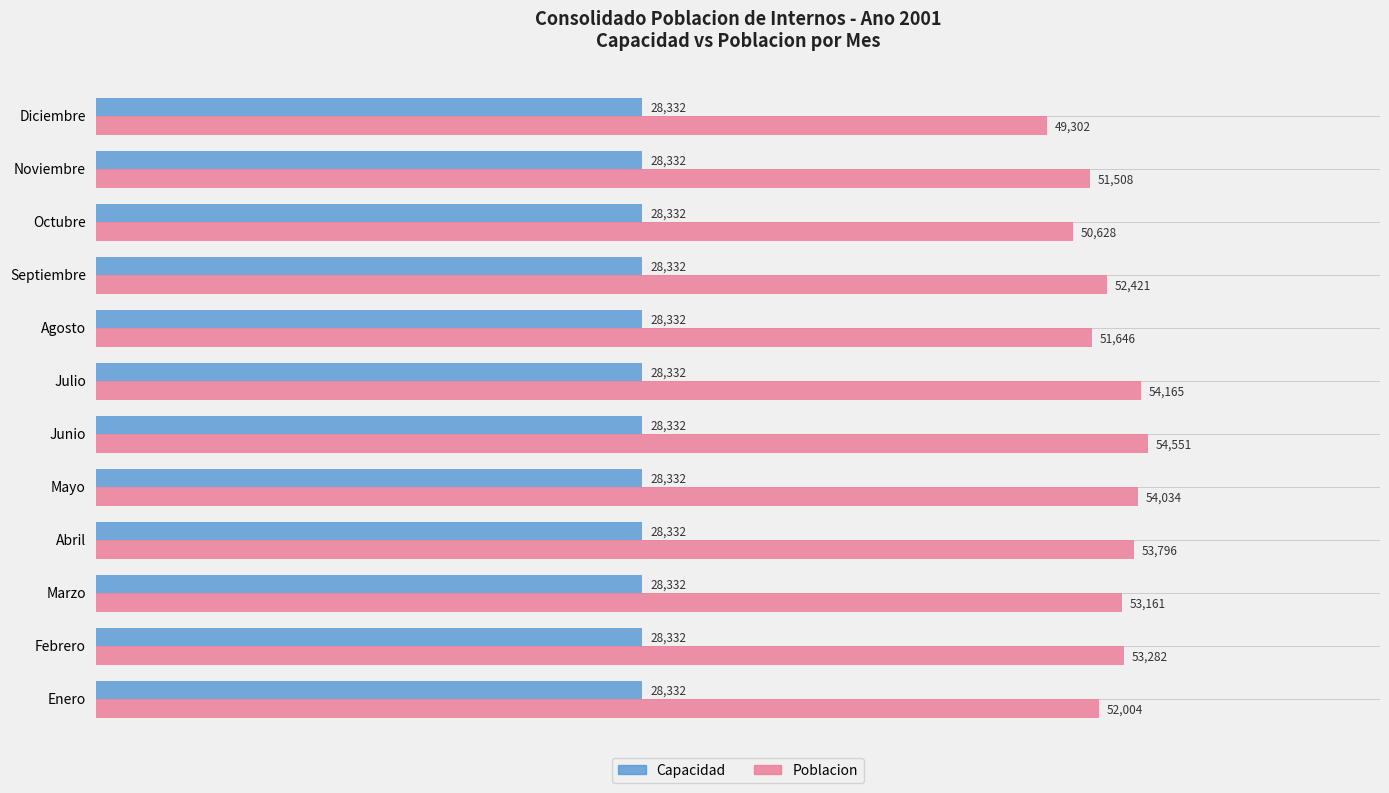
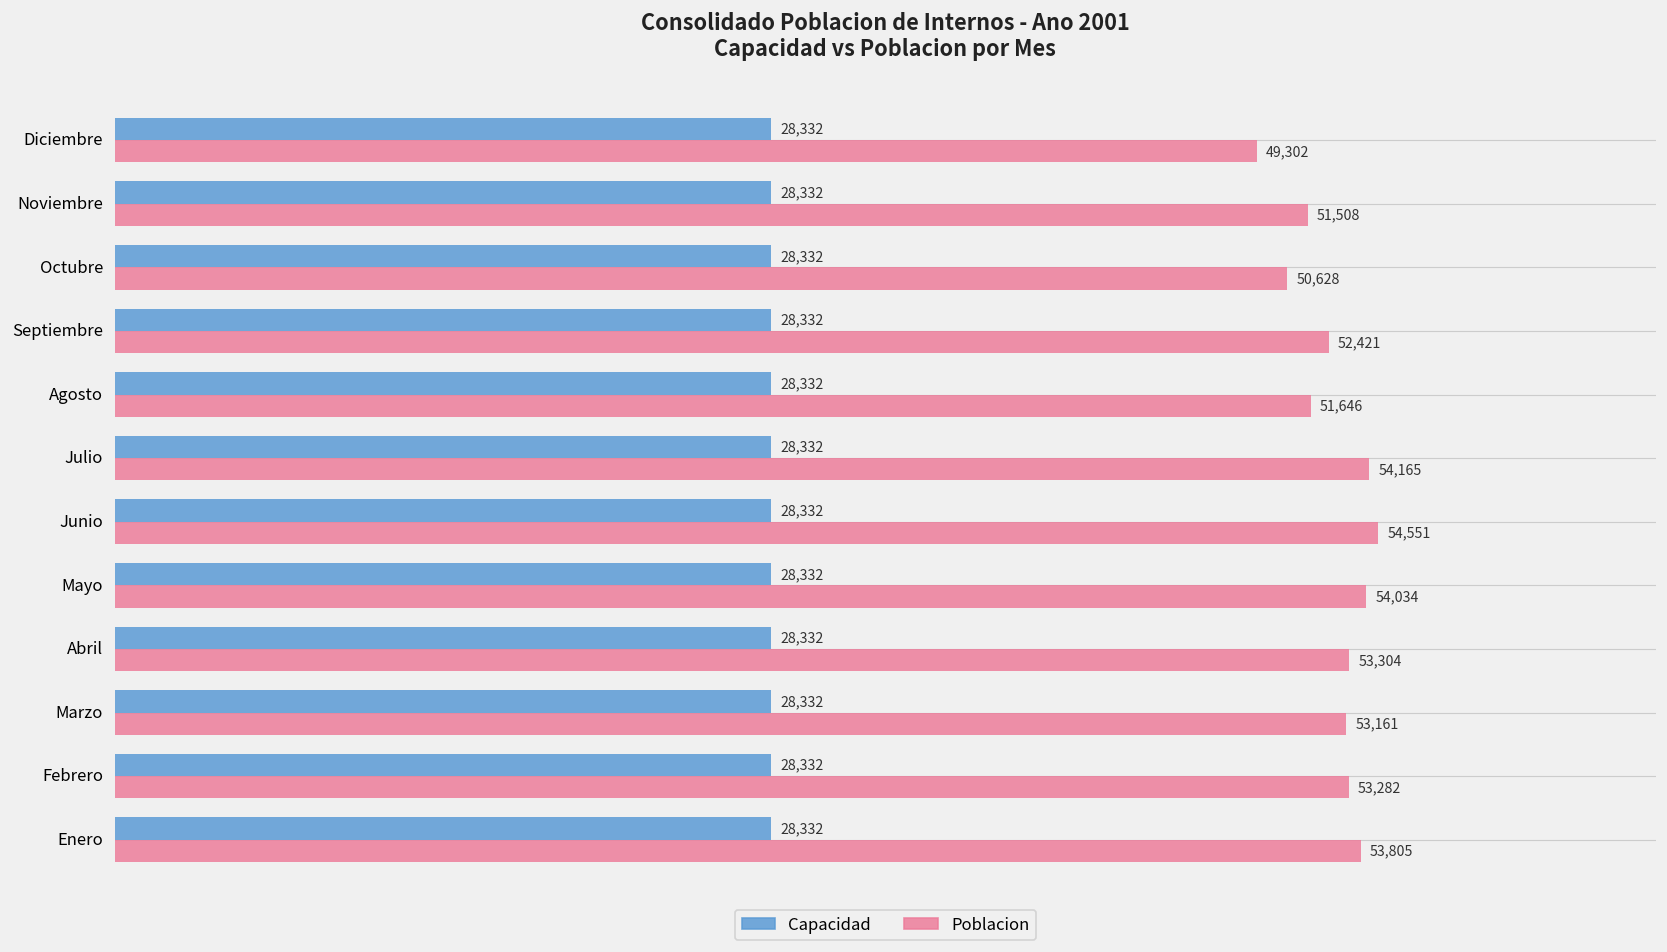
Poblacion, Abril: 53,796 -> 53,304
Poblacion, Enero: 52,004 -> 53,805
